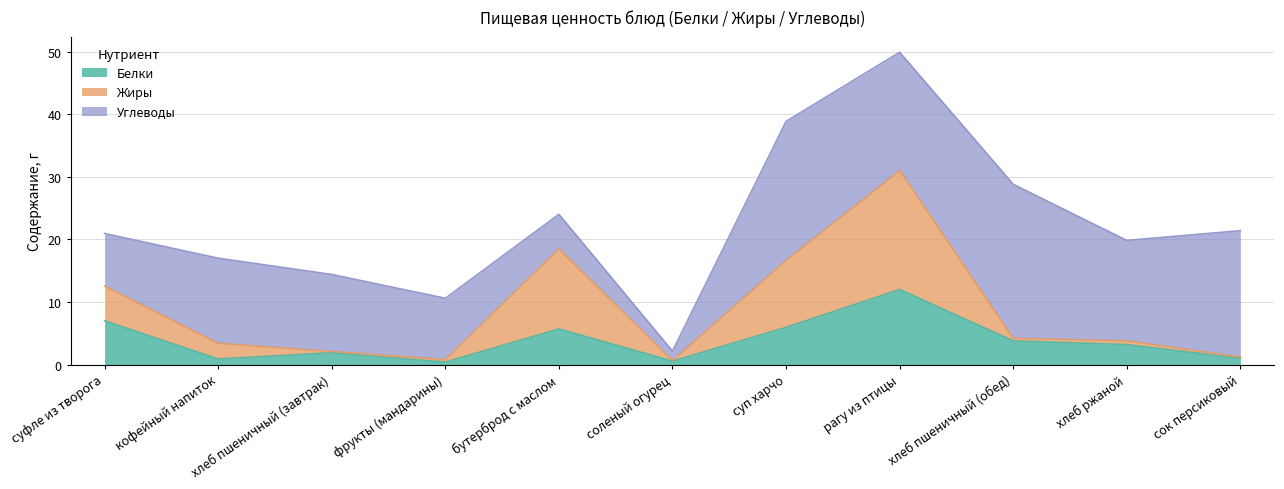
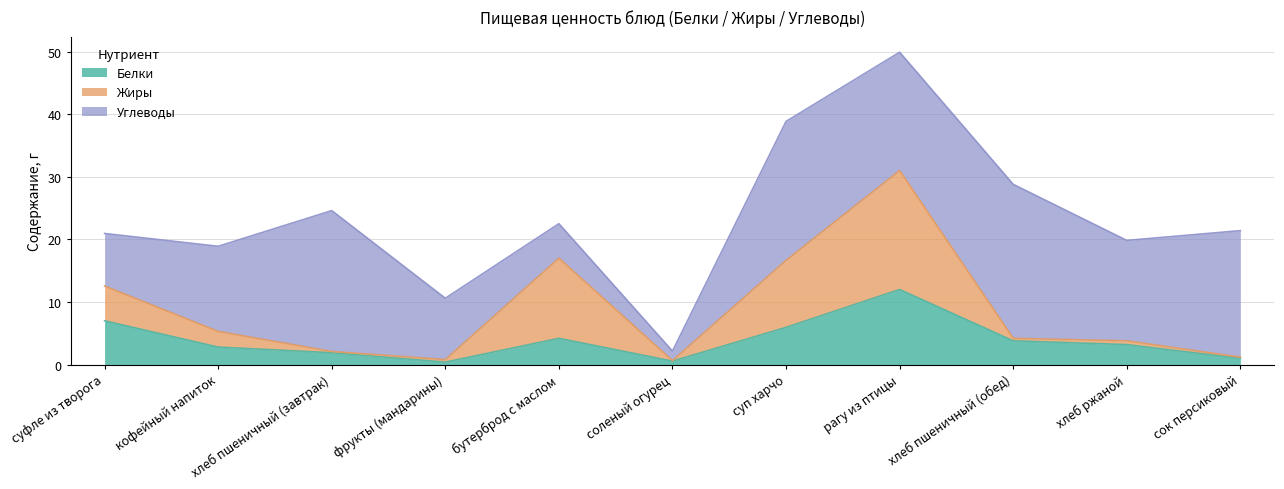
Белки, кофейный напиток: 1 -> 3
Углеводы, хлеб пшеничный (завтрак): 12 -> 23
Белки, бутерброд с маслом: 6 -> 4
